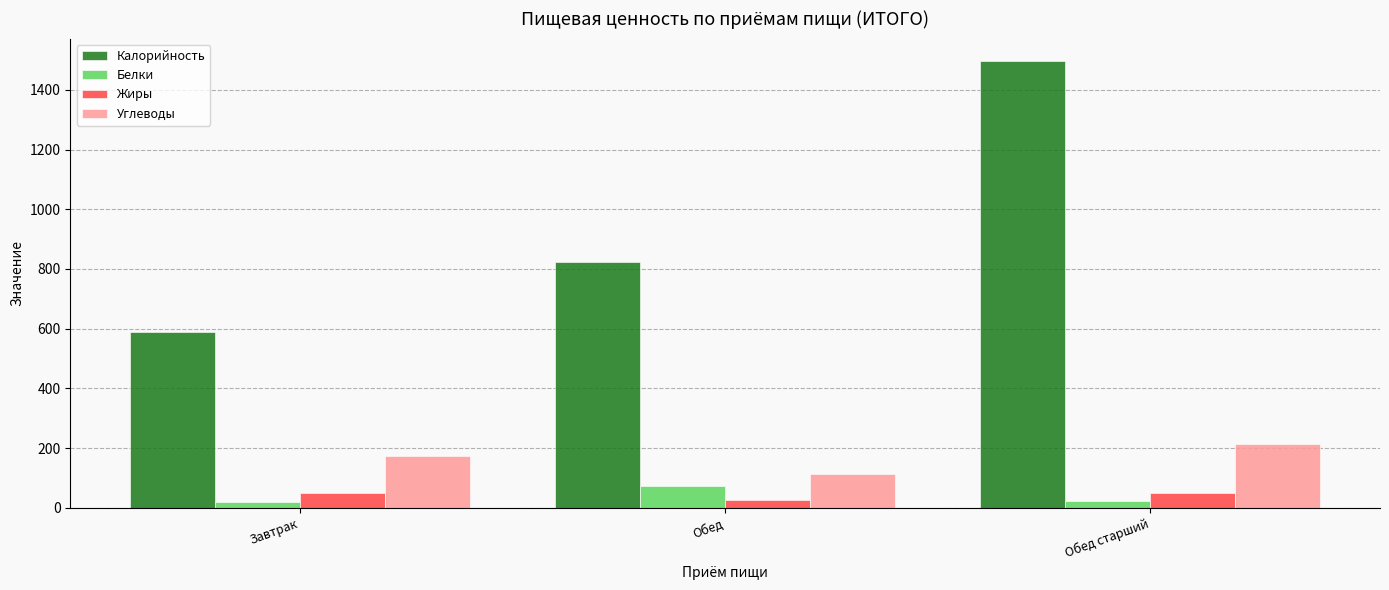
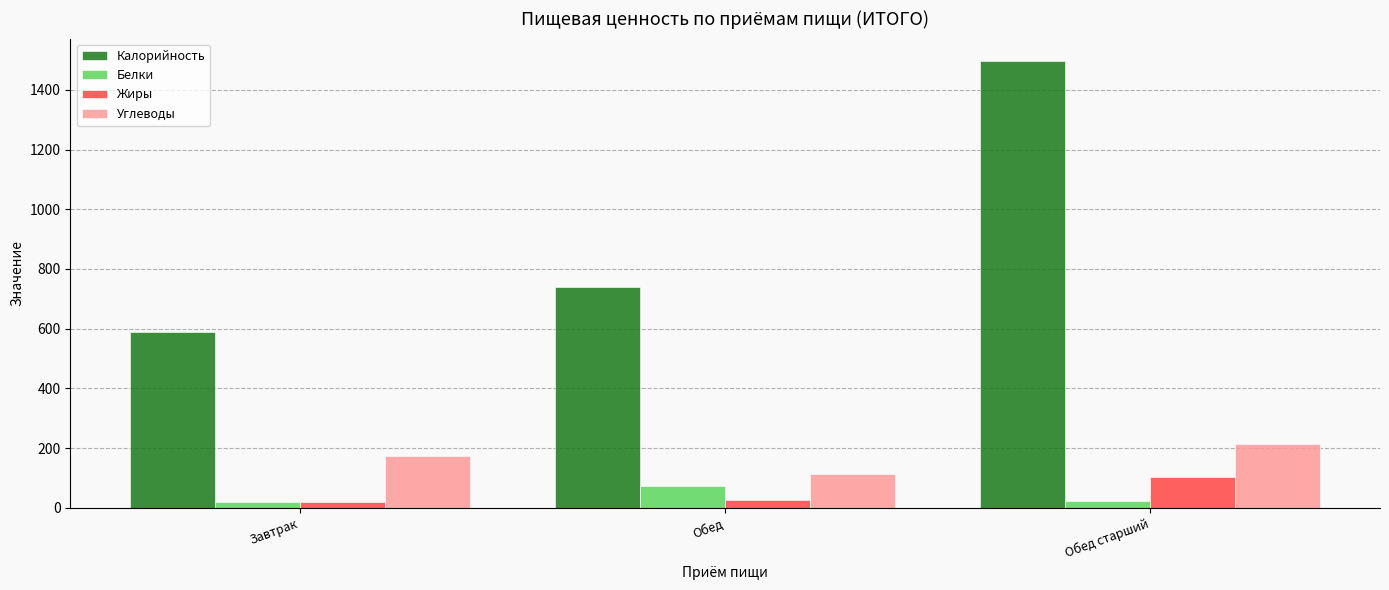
Жиры, Завтрак: 50 -> 20
Калорийность, Обед: 820 -> 740
Жиры, Обед старший: 50 -> 100
